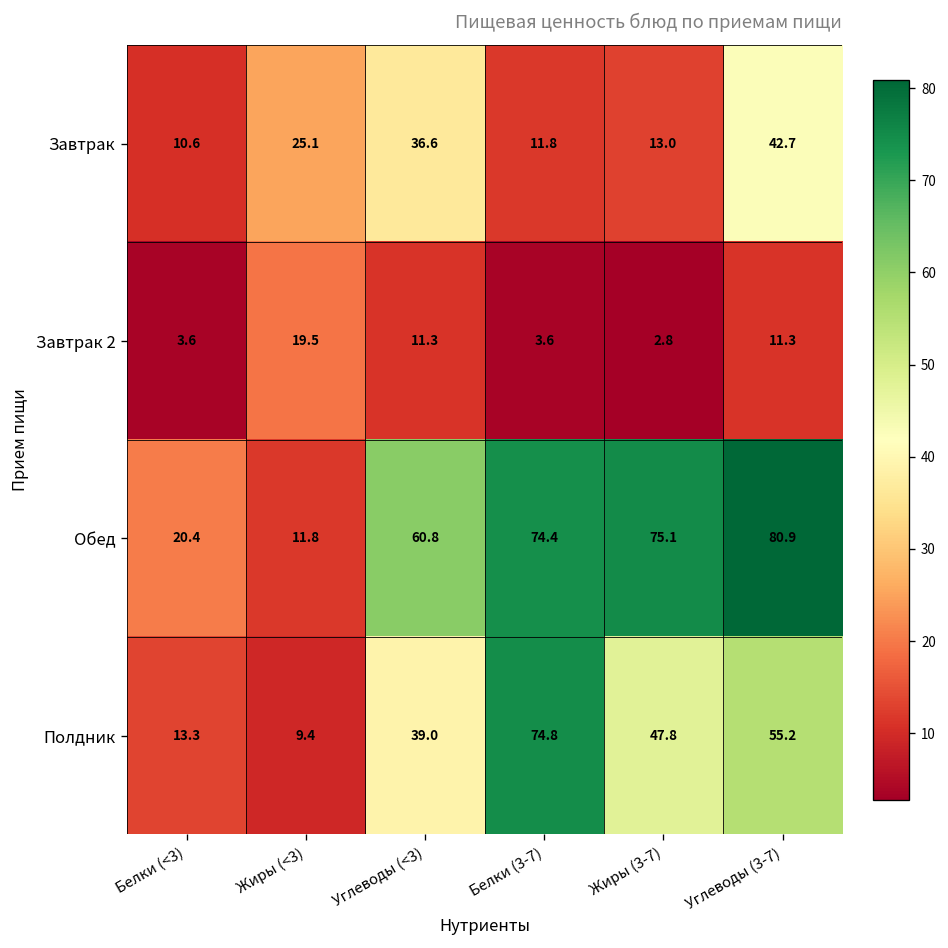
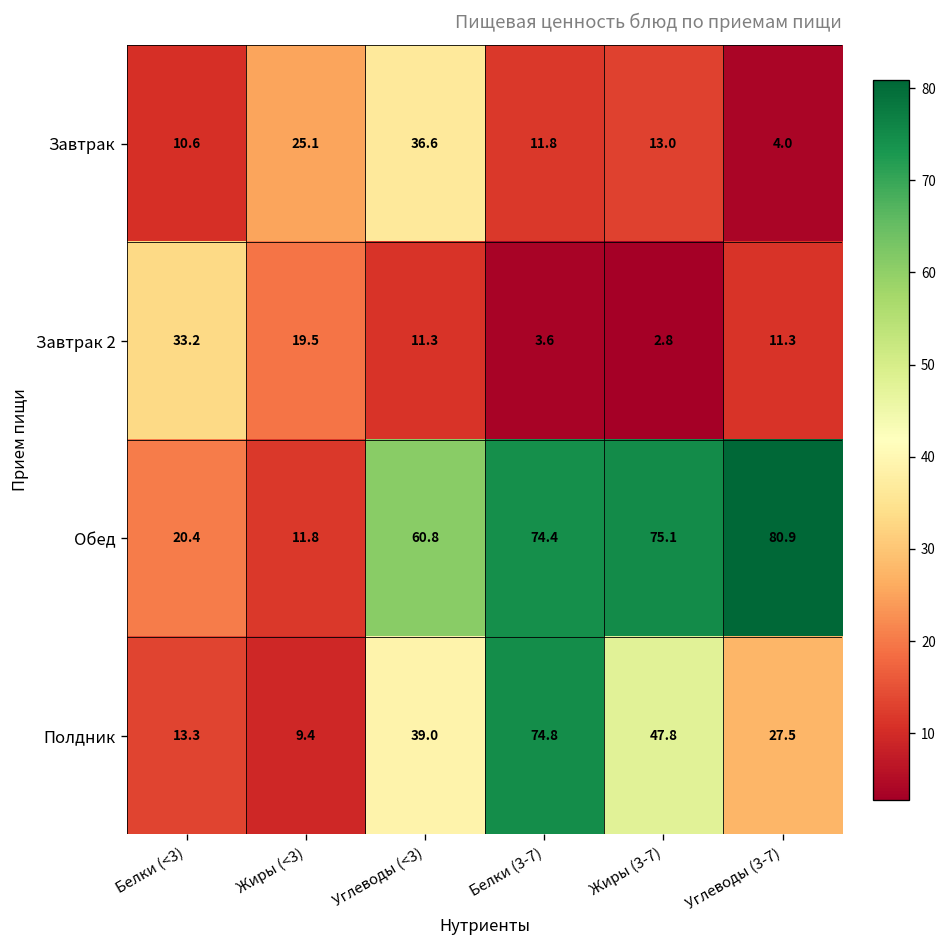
Завтрак, Углеводы (3-7): 42.7 -> 4.0
Завтрак 2, Белки (<3): 3.6 -> 33.2
Полдник, Углеводы (3-7): 55.2 -> 27.5
